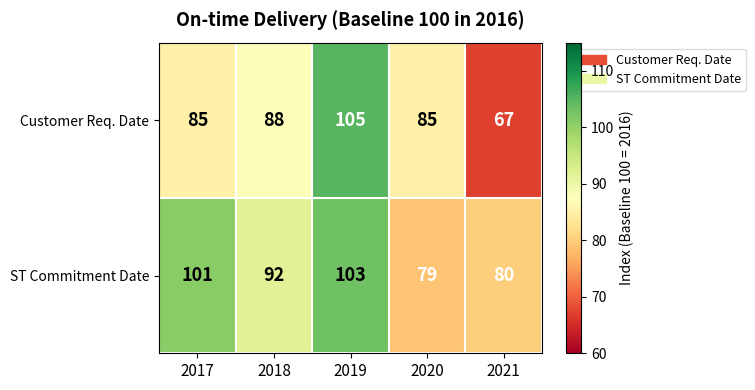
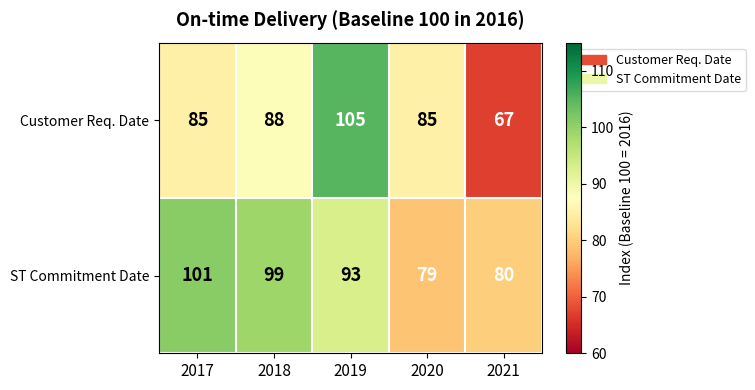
ST Commitment Date, 2018: 92 -> 99
ST Commitment Date, 2019: 103 -> 93
